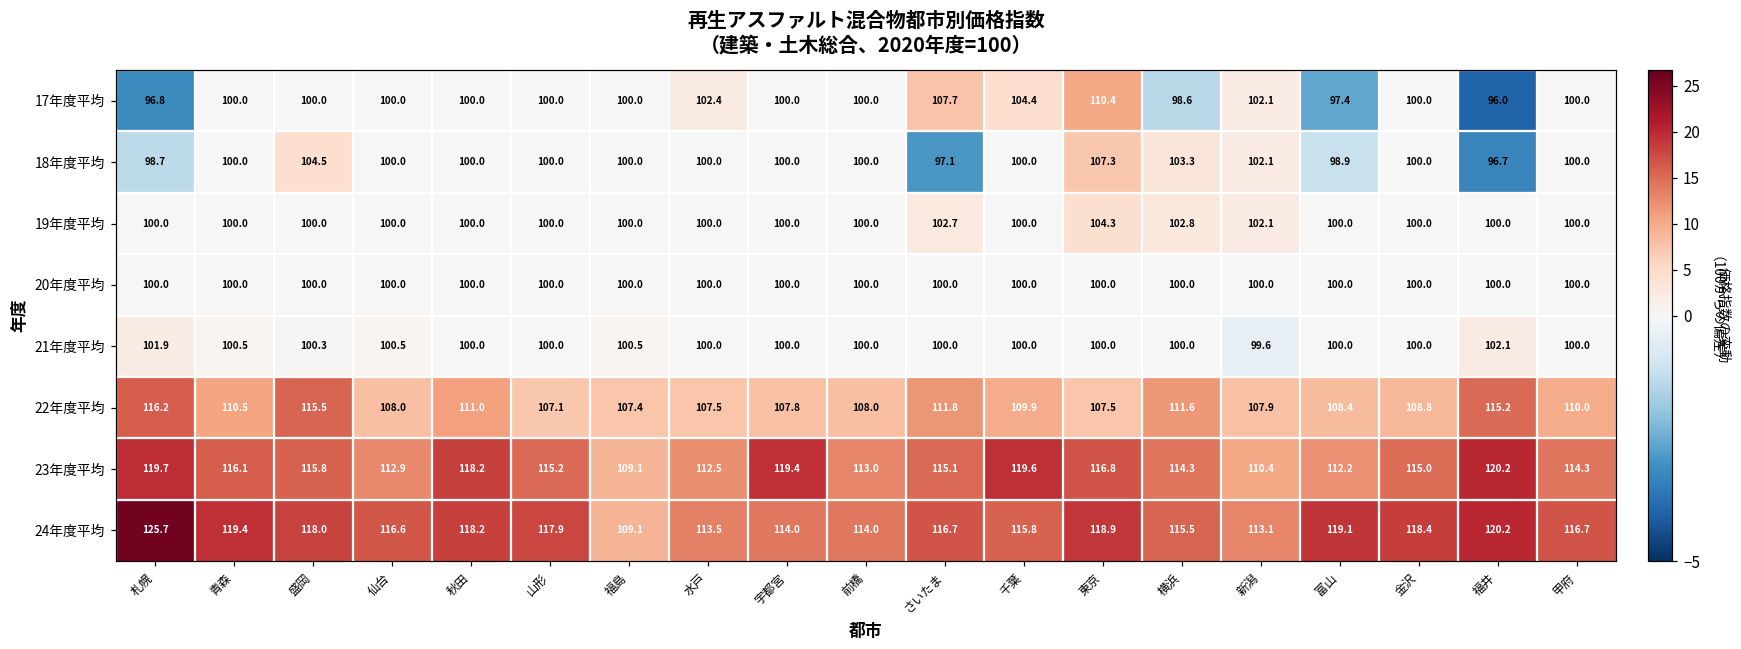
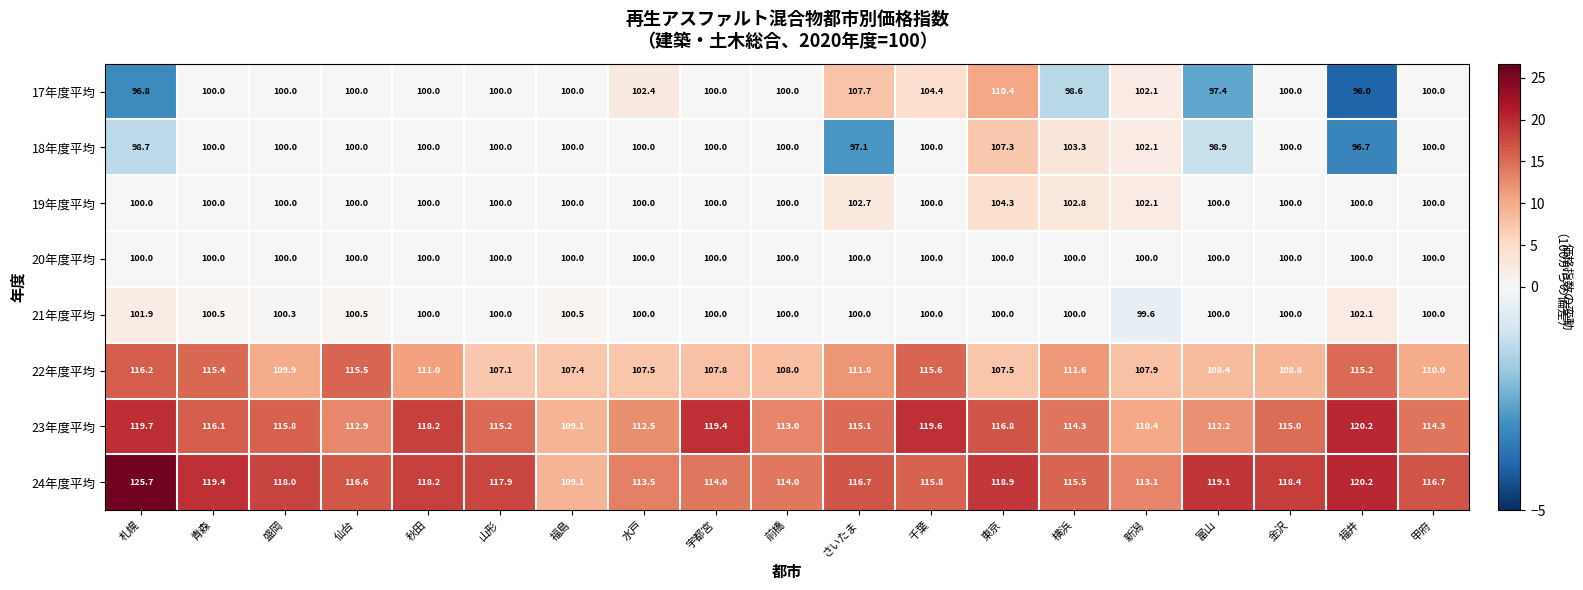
18年度平均, 盛岡: 104.5 -> 100.0
22年度平均, 青森: 110.5 -> 115.4
22年度平均, 盛岡: 115.5 -> 109.9
22年度平均, 仙台: 108.0 -> 115.5
22年度平均, 千葉: 109.9 -> 115.6
